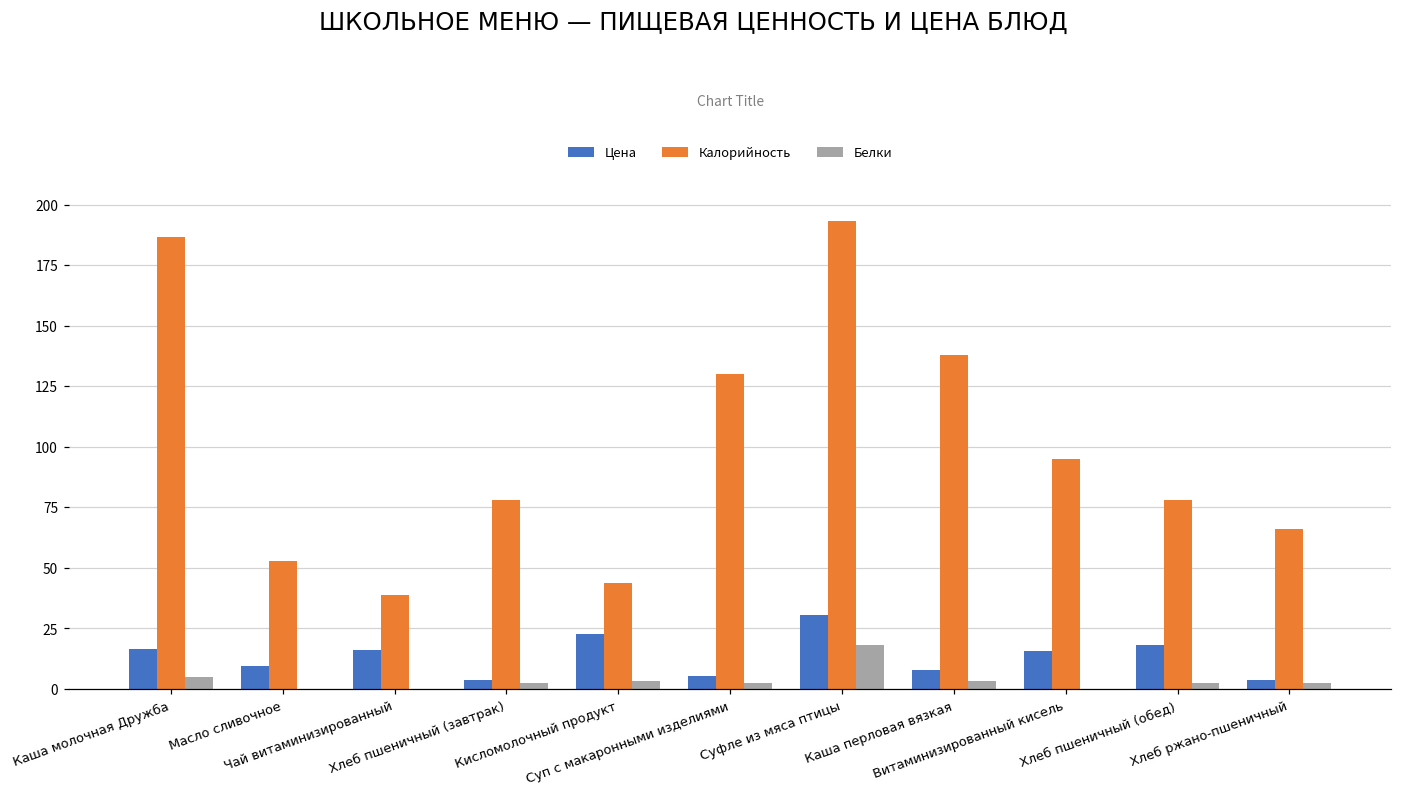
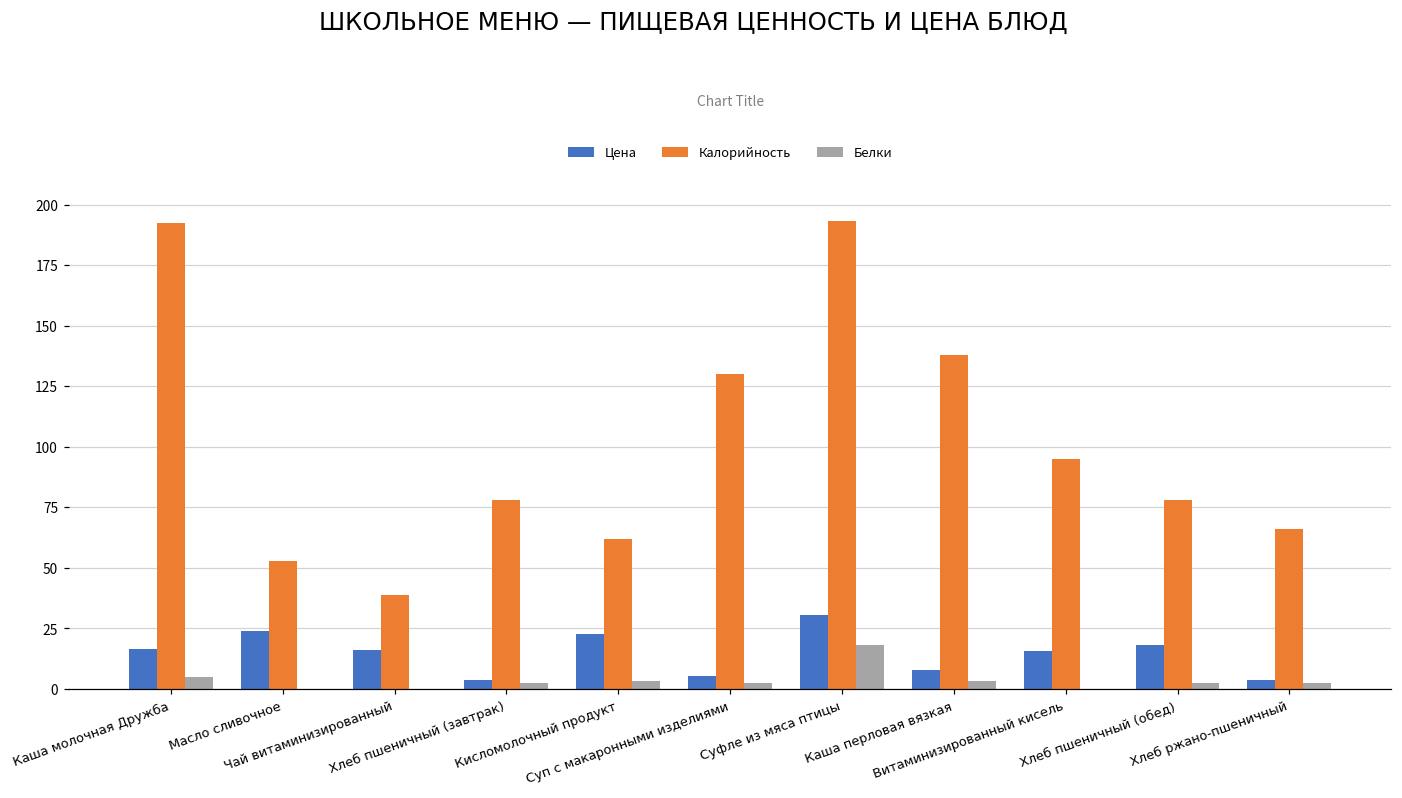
Калорийность, Каша молочная Дружба: 187 -> 192
Цена, Масло сливочное: 10 -> 24
Калорийность, Кисломолочный продукт: 44 -> 62
